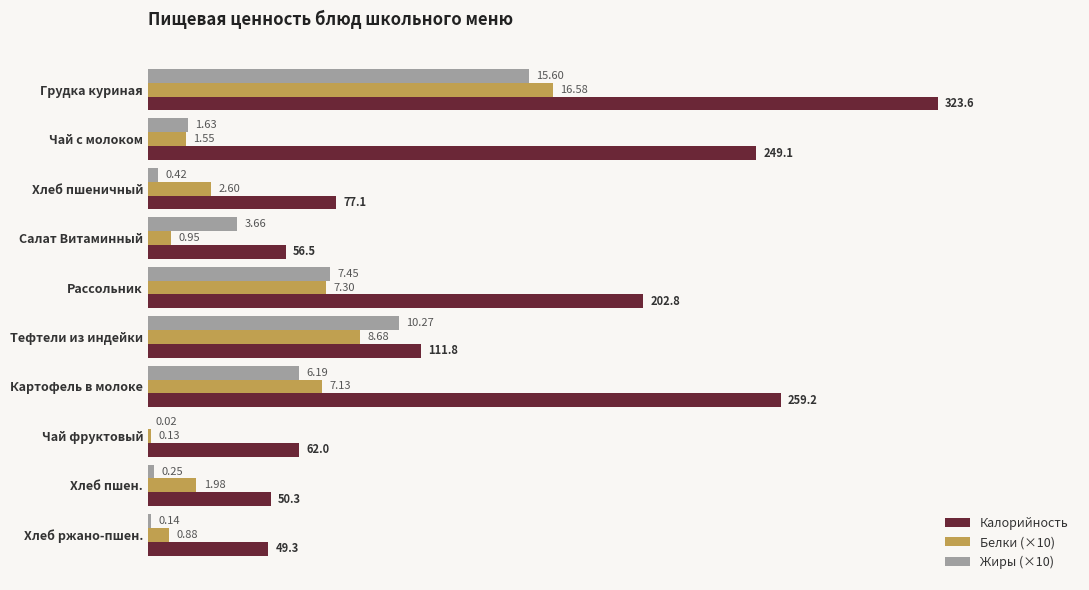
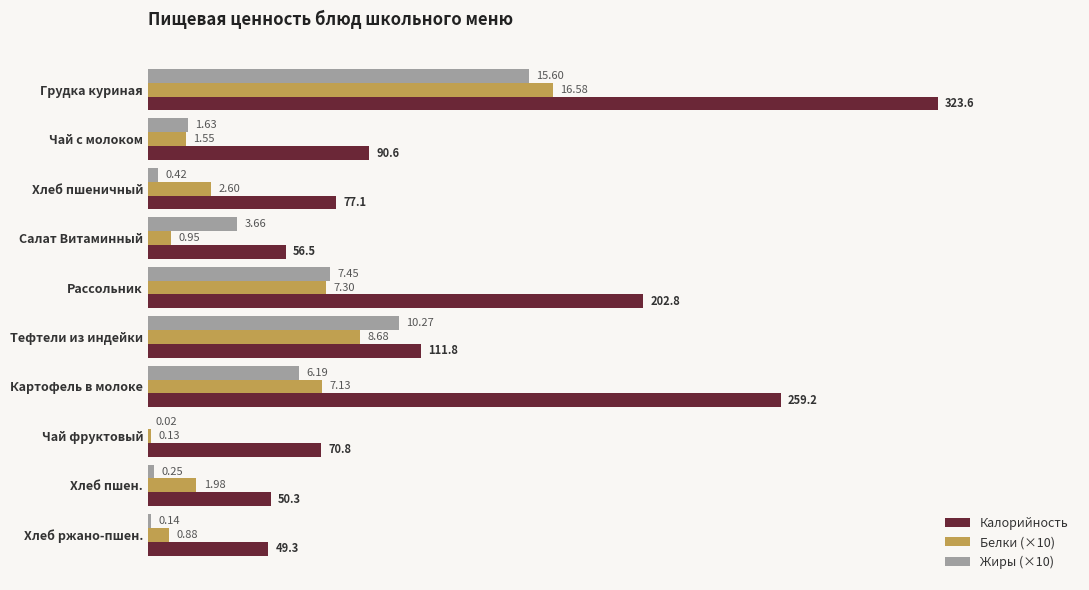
Калорийность, Чай с молоком: 249.1 -> 90.6
Калорийность, Чай фруктовый: 62.0 -> 70.8
